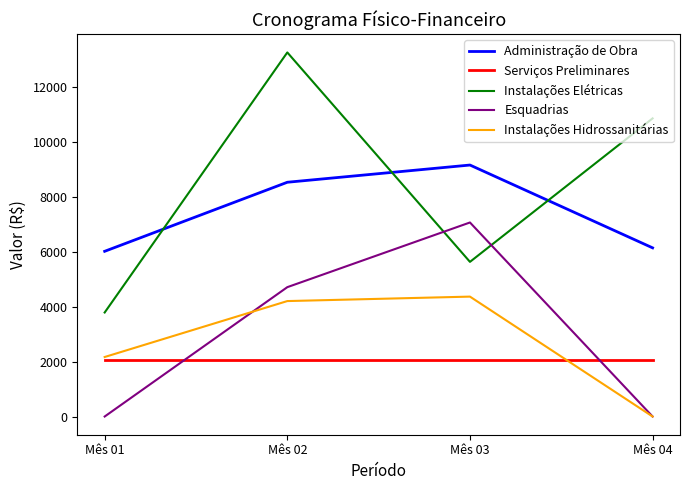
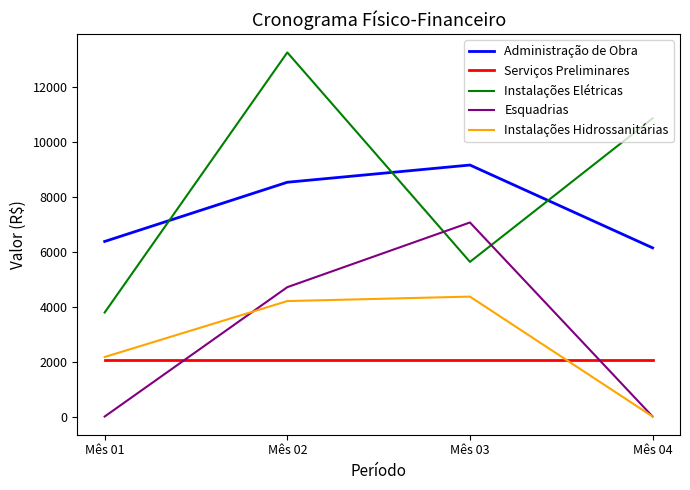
Administração de Obra, Mês 01: 6000 -> 6400
